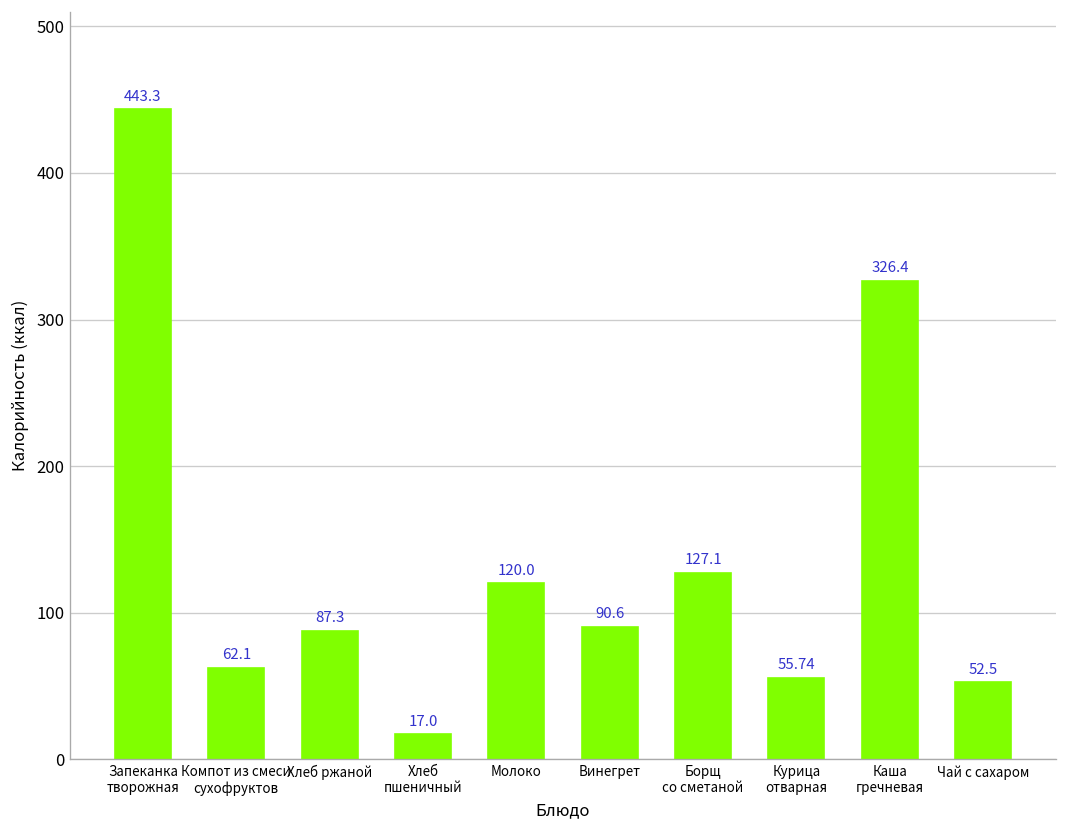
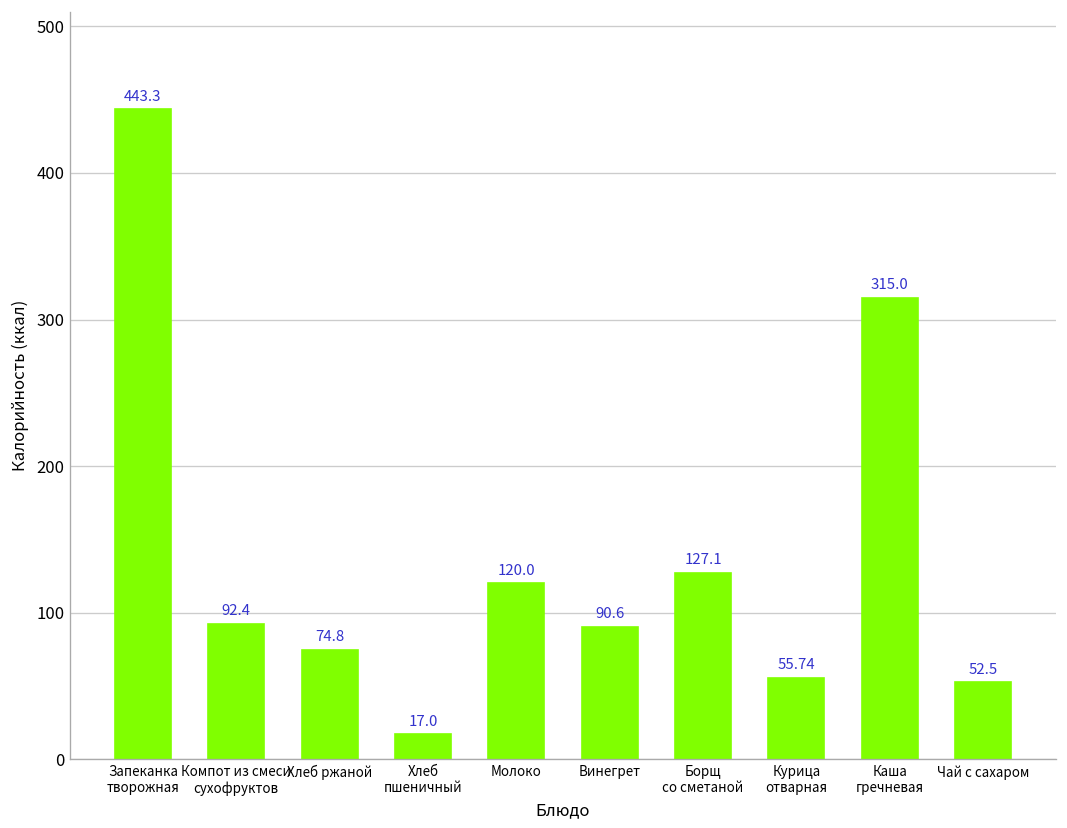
Компот из смеси сухофруктов: 62.1 -> 92.4
Хлеб ржаной: 87.3 -> 74.8
Каша гречневая: 326.4 -> 315.0
